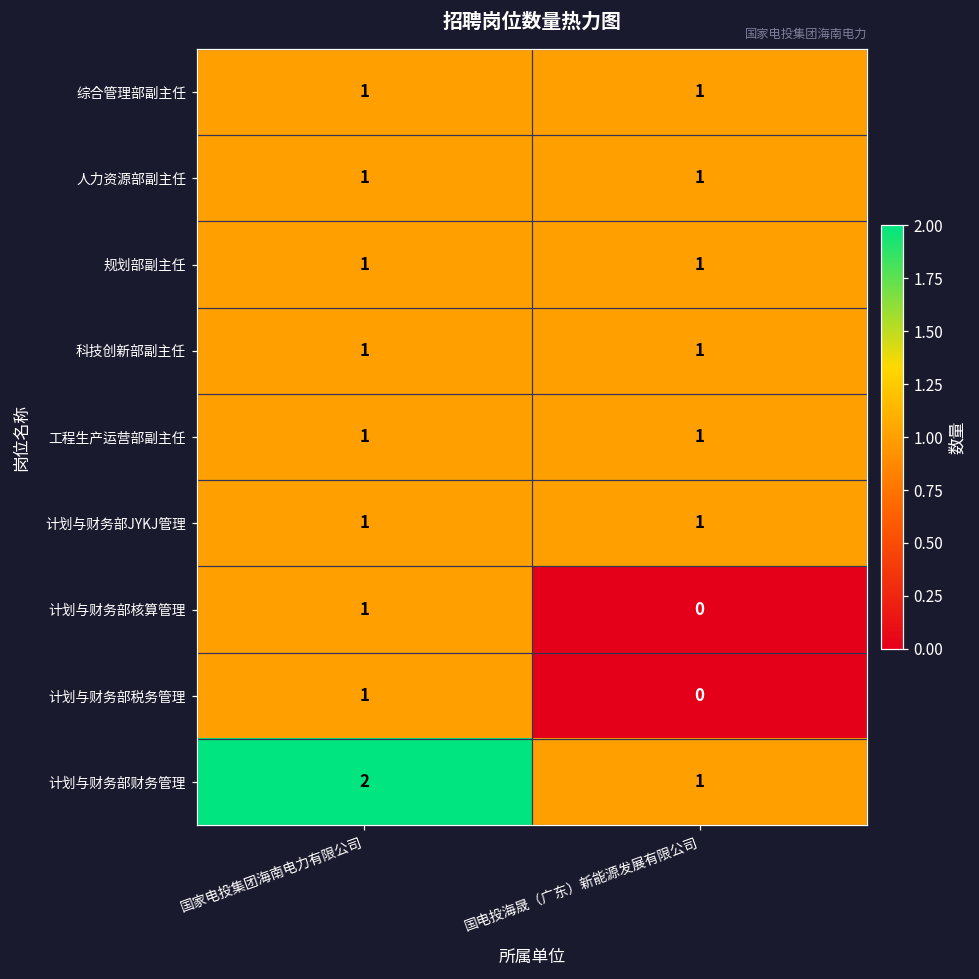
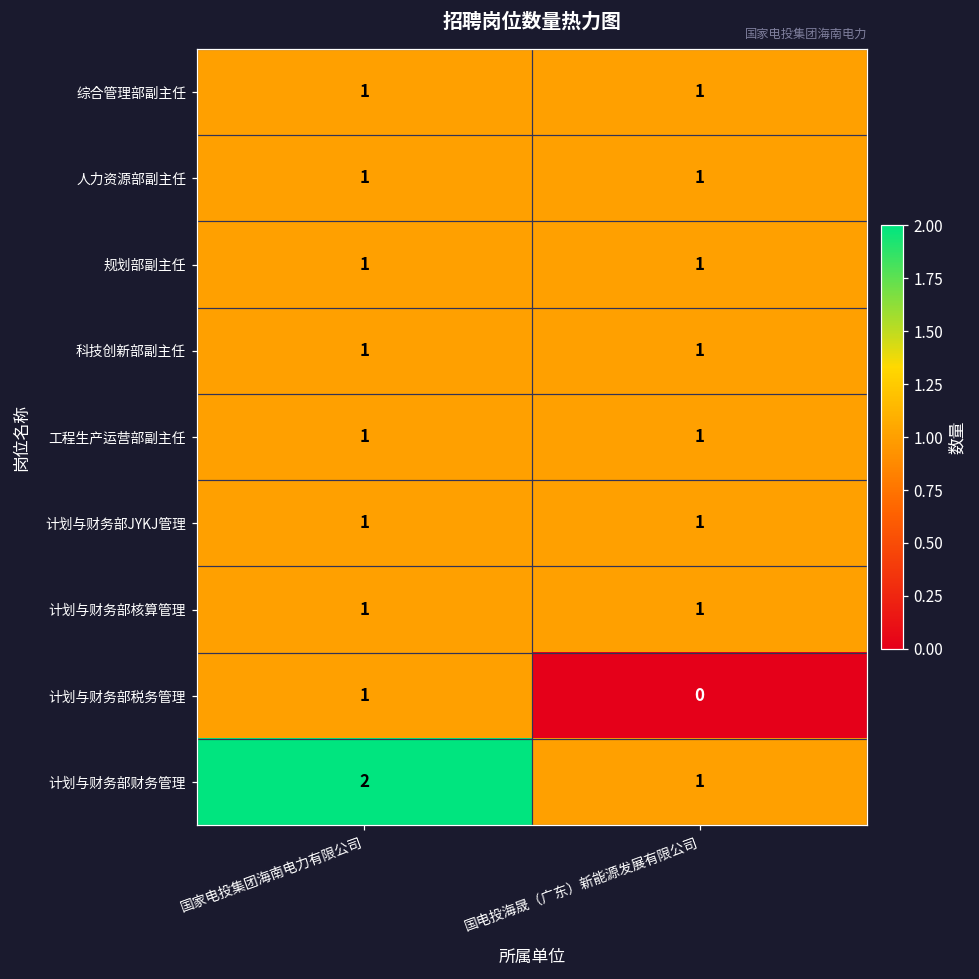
计划与财务部核算管理, 国电投海晟（广东）新能源发展有限公司: 0 -> 1
